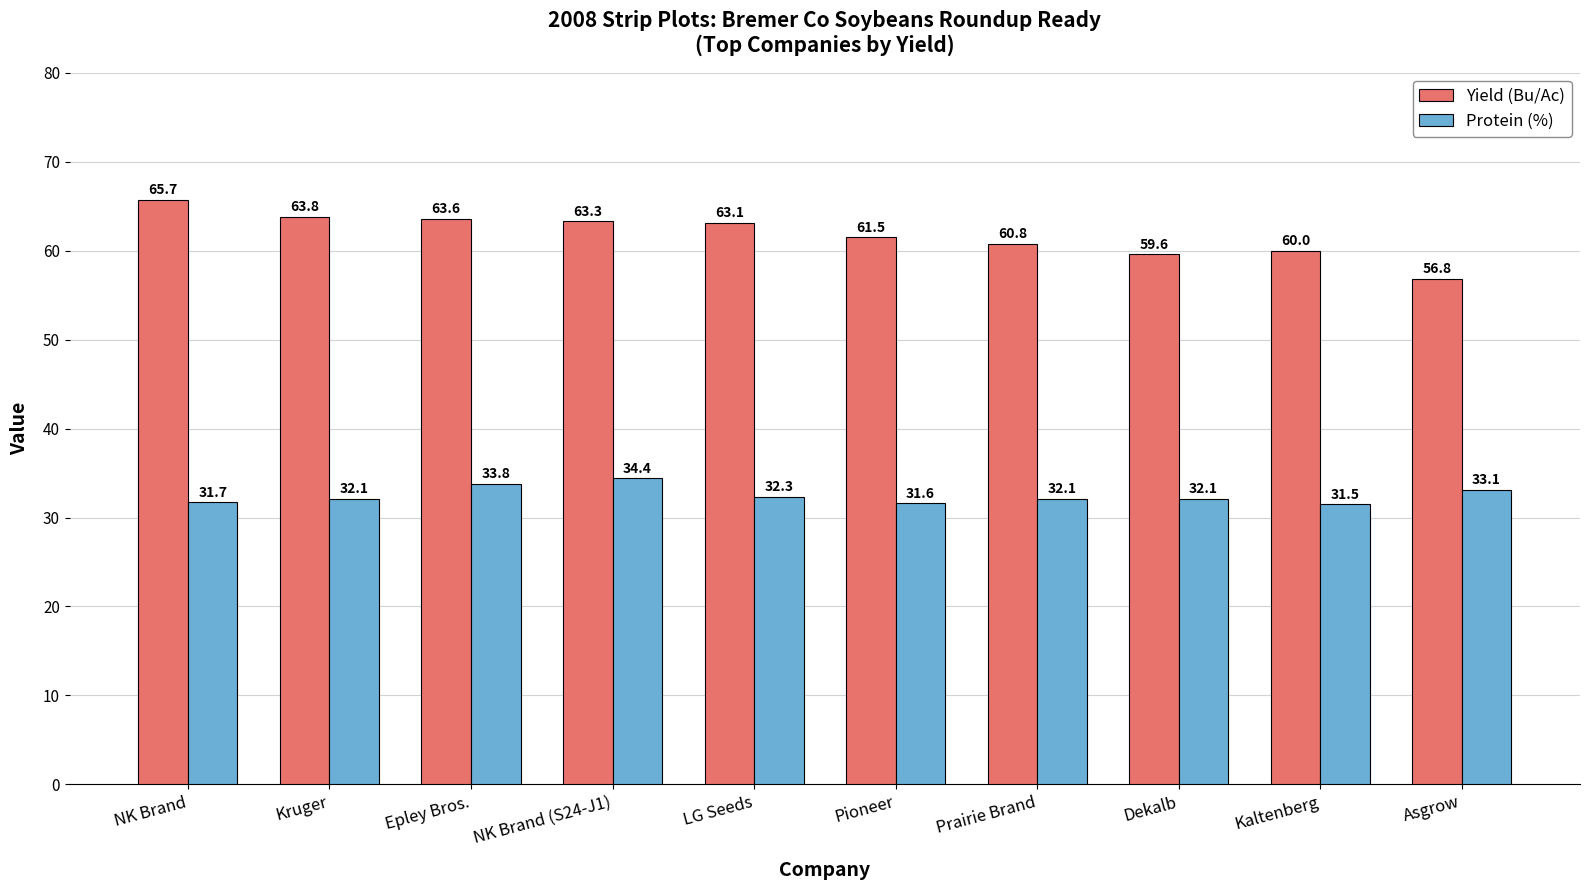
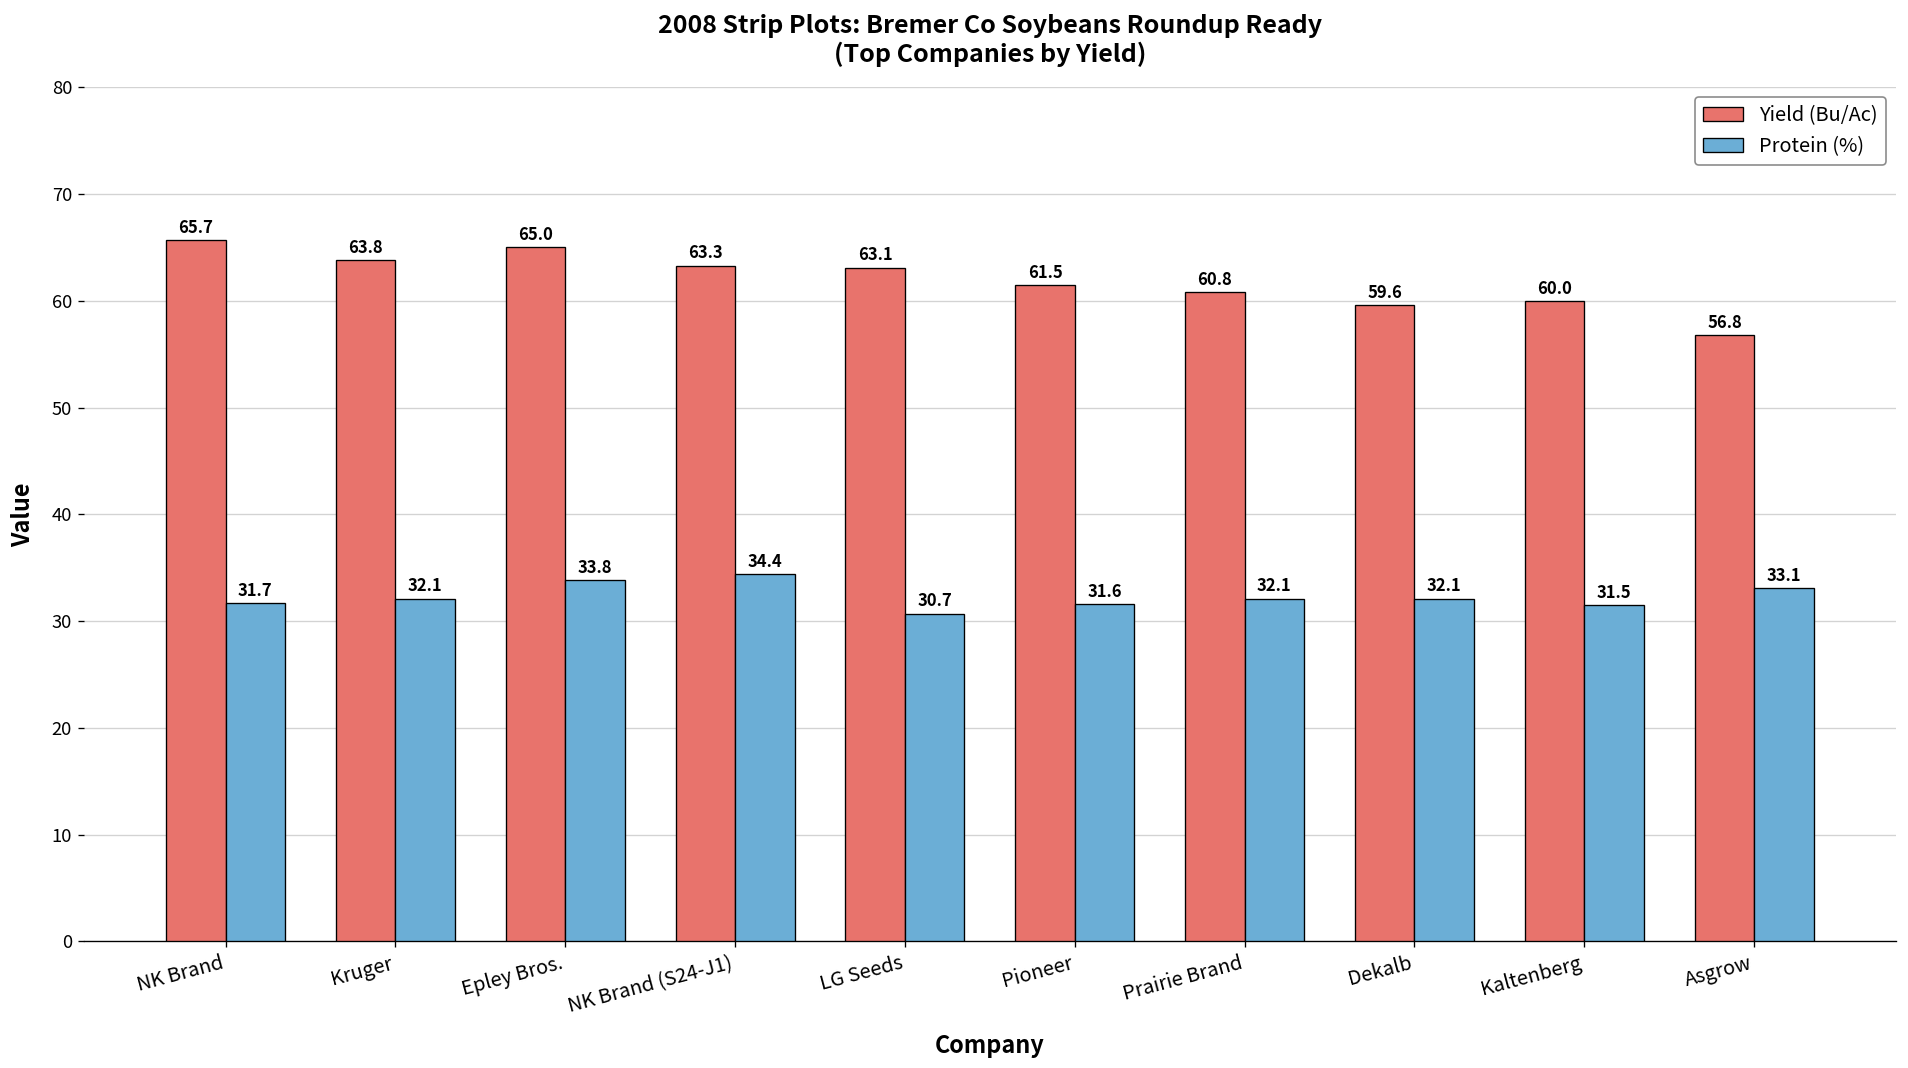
Yield (Bu/Ac), Epley Bros.: 63.6 -> 65.0
Protein (%), LG Seeds: 32.3 -> 30.7
